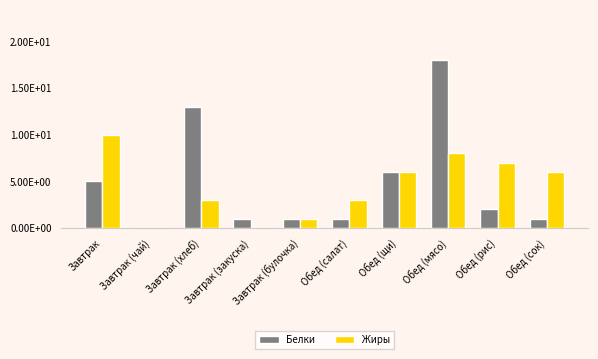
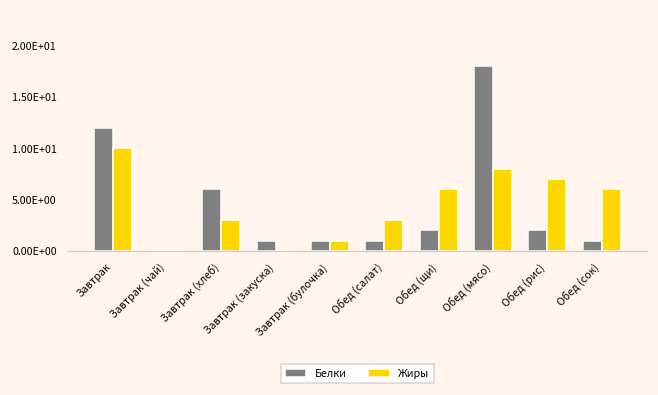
Белки, Завтрак: 5 -> 12
Белки, Завтрак (хлеб): 13 -> 6
Белки, Обед (щи): 6 -> 2
